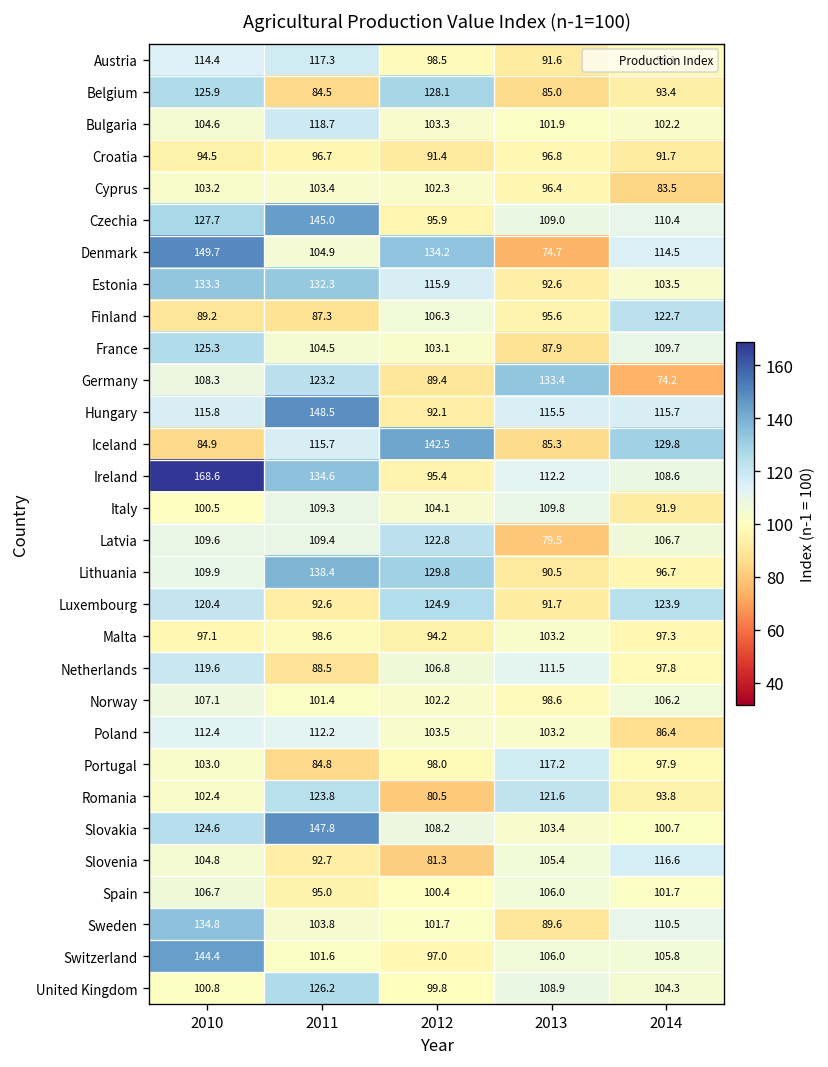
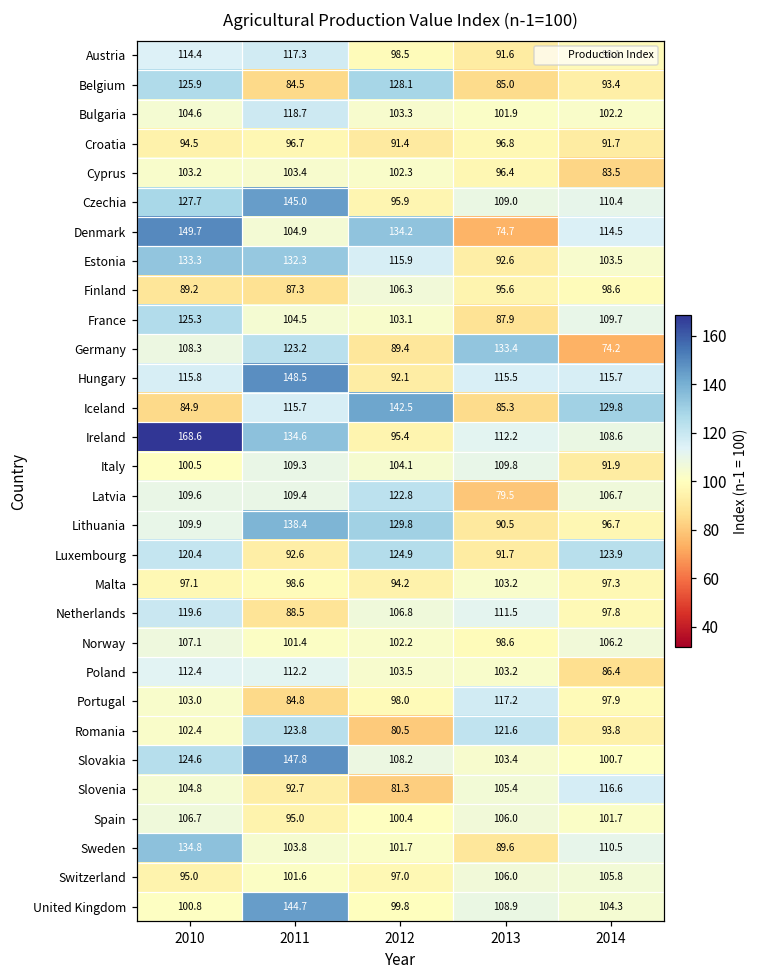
Finland, 2014: 122.7 -> 98.6
Switzerland, 2010: 144.4 -> 95.0
United Kingdom, 2011: 126.2 -> 144.7
